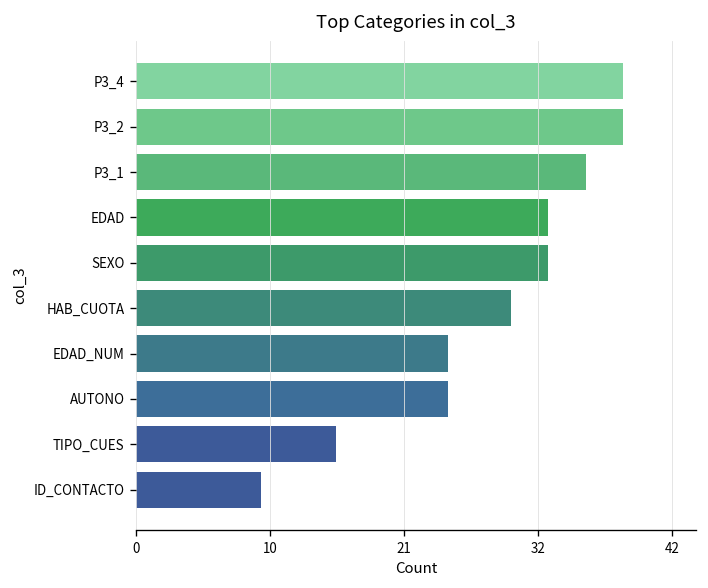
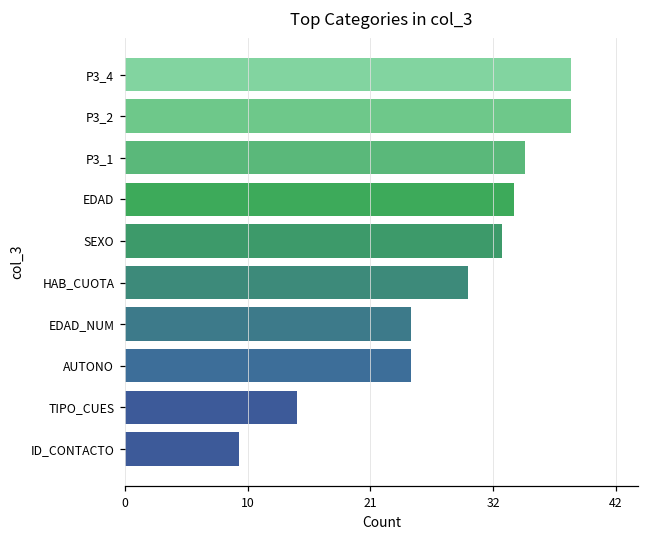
P3_1: 36 -> 35
EDAD: 33 -> 34
TIPO_CUES: 16 -> 15
